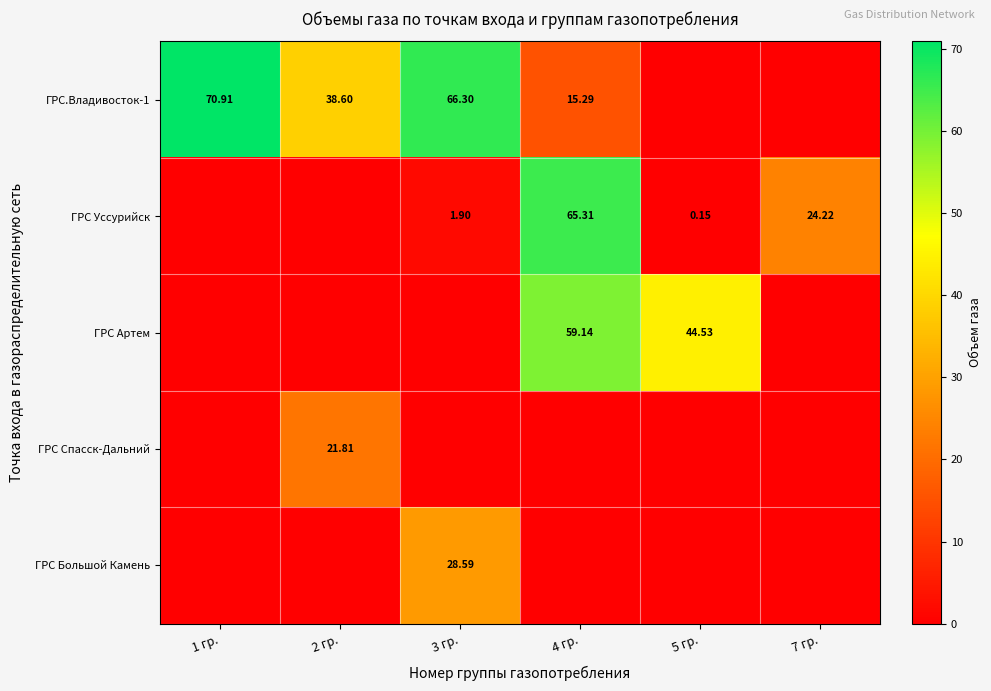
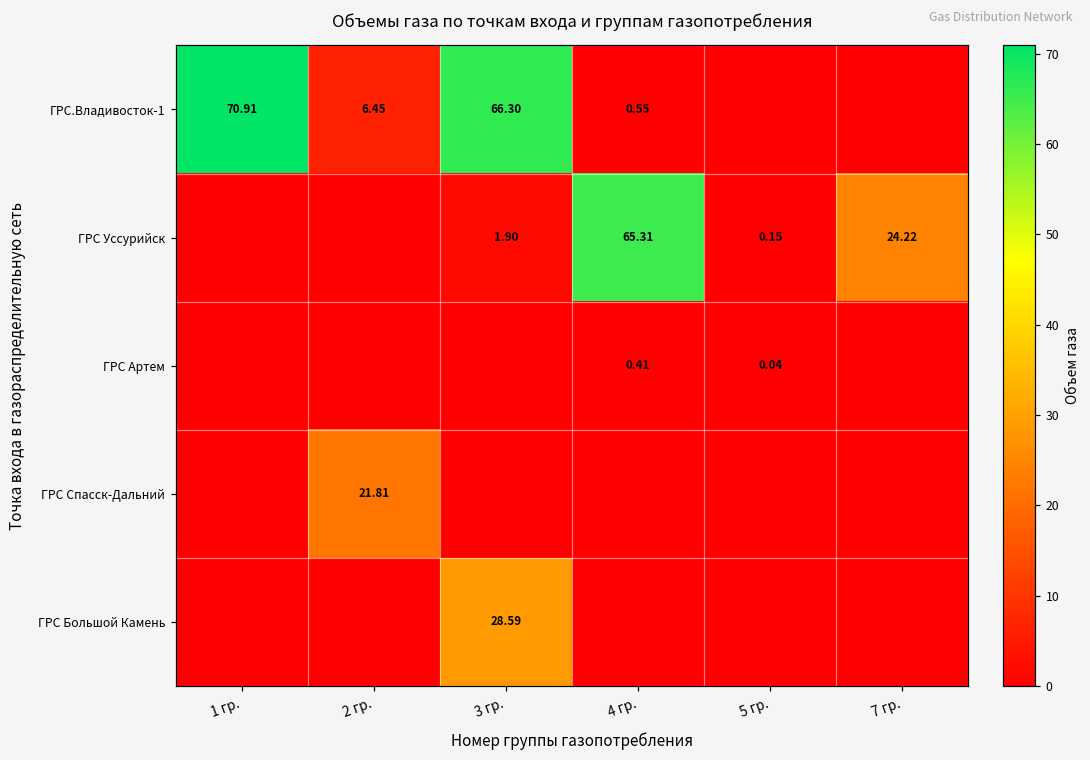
ГРС.Владивосток-1, 2 гр.: 38.60 -> 6.45
ГРС.Владивосток-1, 4 гр.: 15.29 -> 0.55
ГРС Артем, 4 гр.: 59.14 -> 0.41
ГРС Артем, 5 гр.: 44.53 -> 0.04
